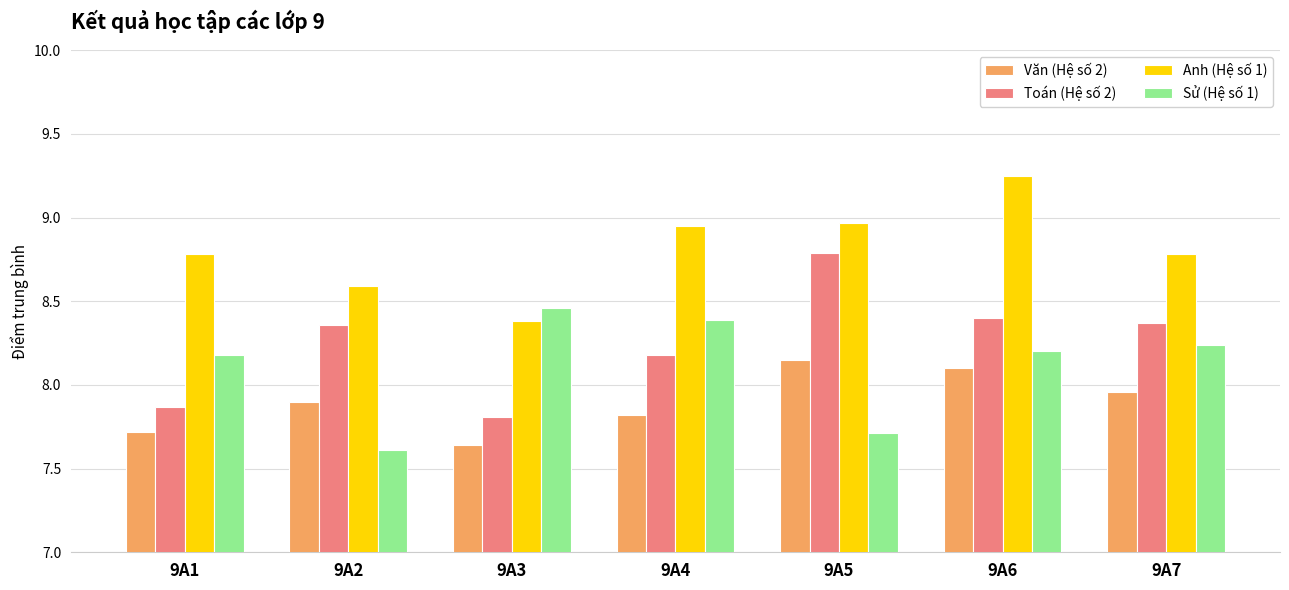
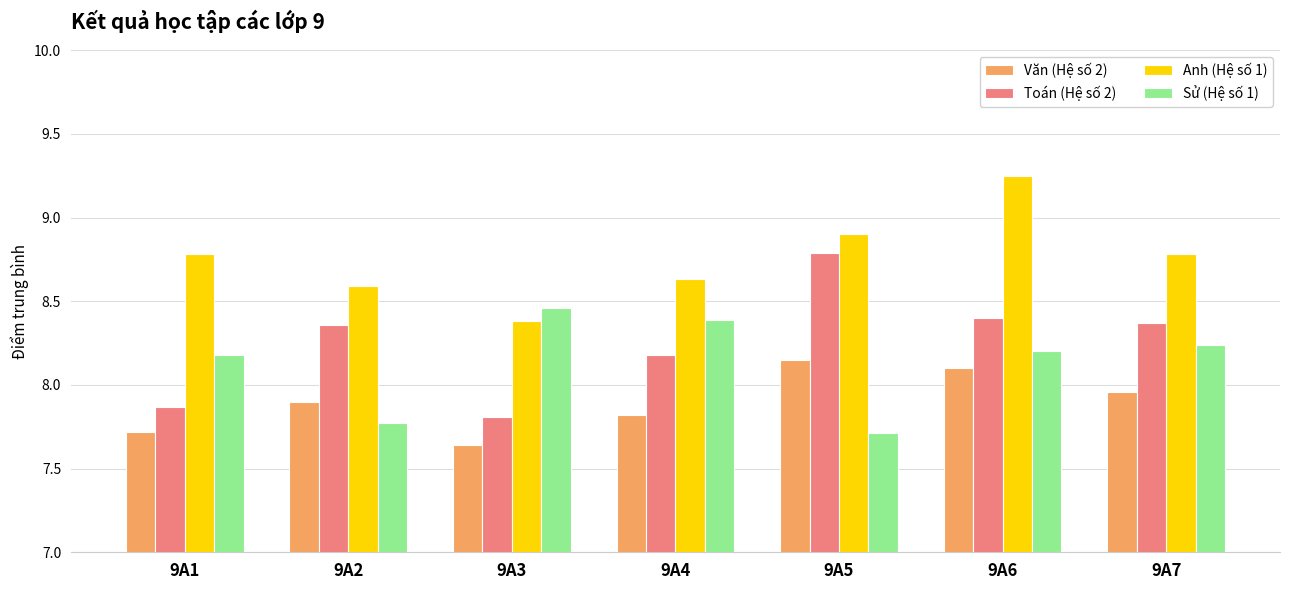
Sử (Hệ số 1), 9A2: 7.61 -> 7.77
Anh (Hệ số 1), 9A4: 8.95 -> 8.63
Anh (Hệ số 1), 9A5: 8.97 -> 8.90
